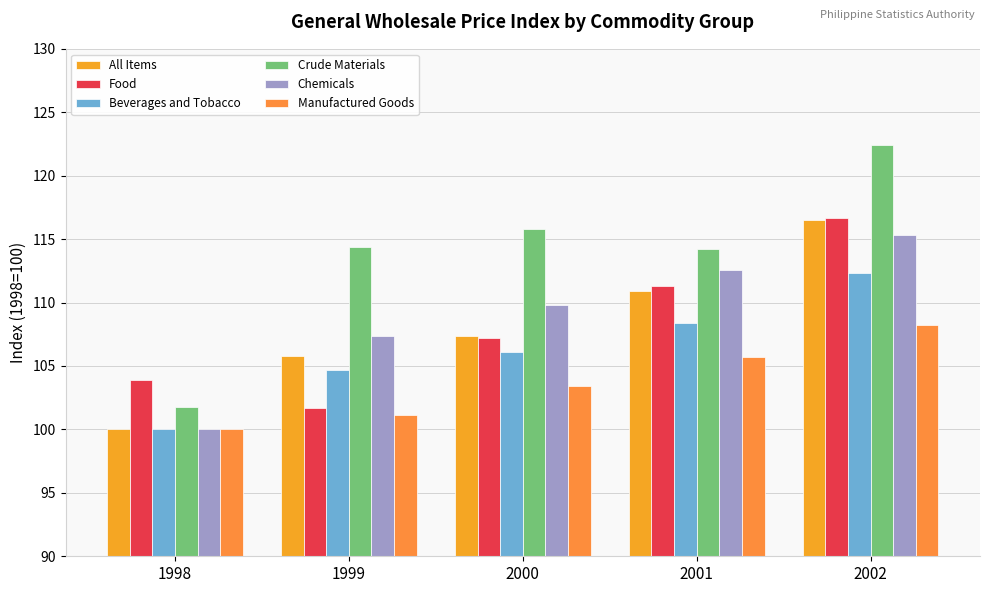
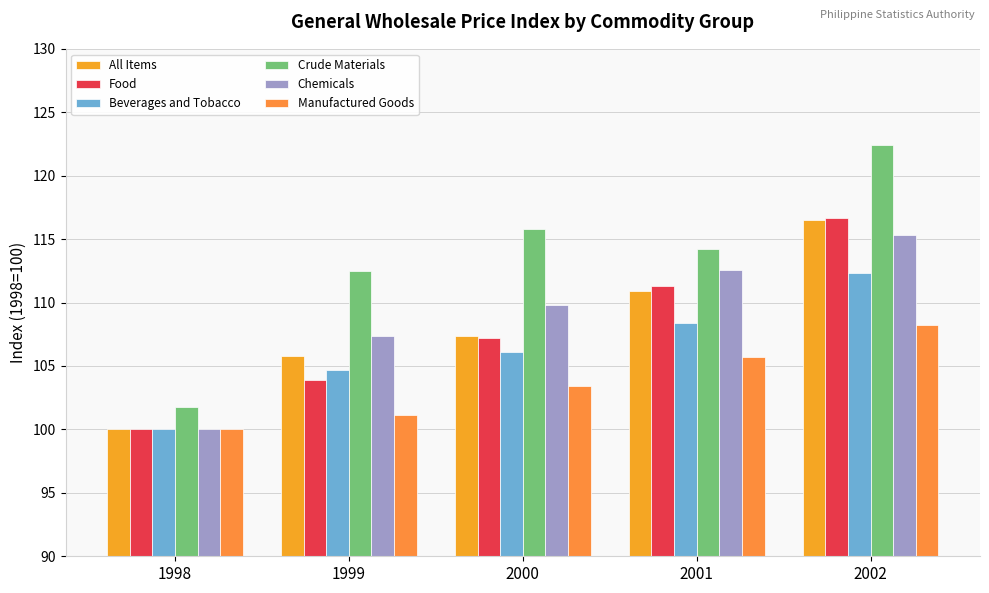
Food, 1998: 103.9 -> 100.0
Food, 1999: 101.7 -> 103.9
Crude Materials, 1999: 114.4 -> 112.5
